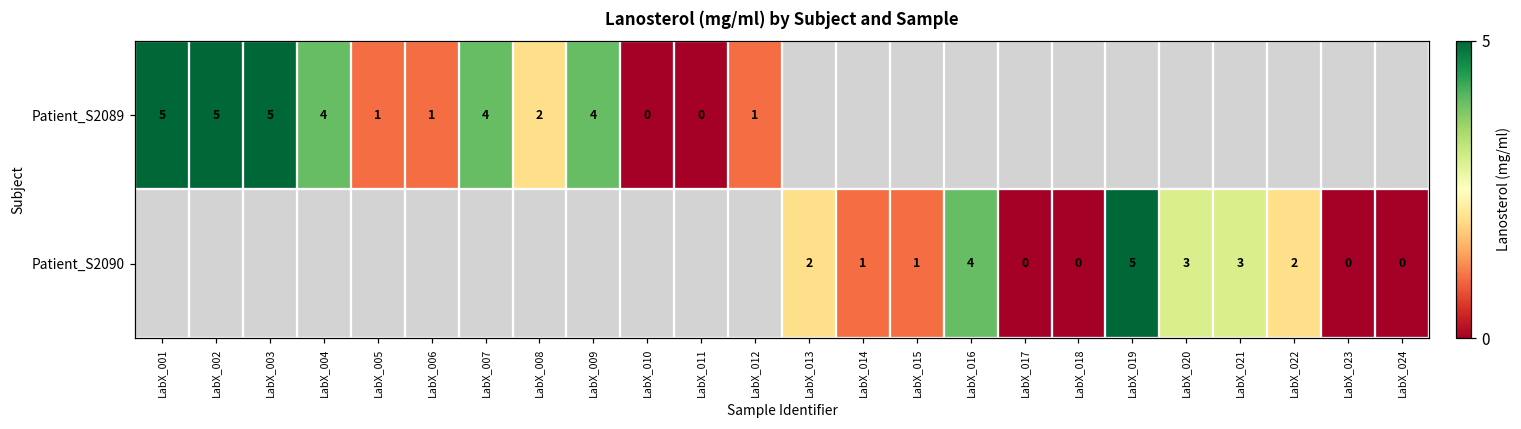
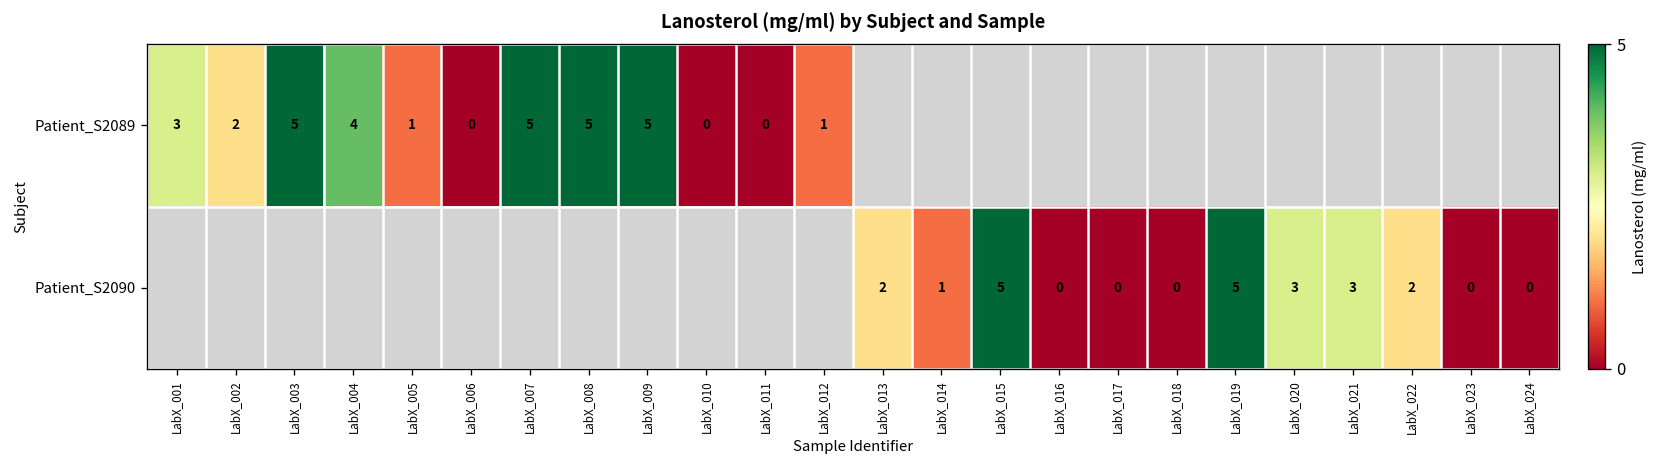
Patient_S2089, LabX_001: 5 -> 3
Patient_S2089, LabX_002: 5 -> 2
Patient_S2089, LabX_006: 1 -> 0
Patient_S2089, LabX_007: 4 -> 5
Patient_S2089, LabX_008: 2 -> 5
Patient_S2089, LabX_009: 4 -> 5
Patient_S2090, LabX_015: 1 -> 5
Patient_S2090, LabX_016: 4 -> 0
